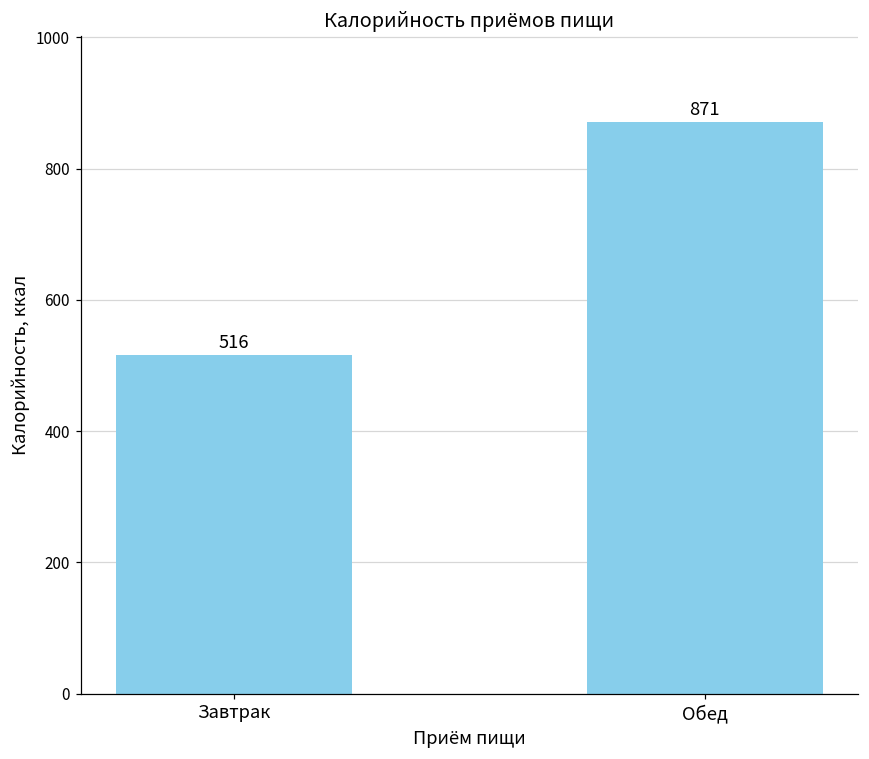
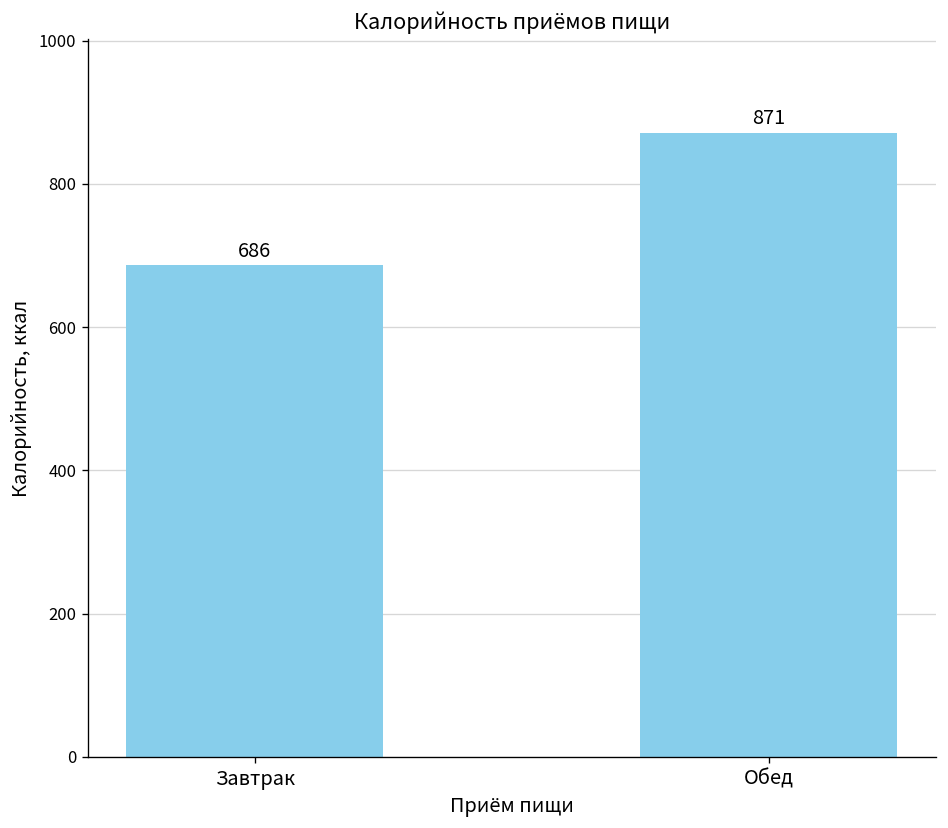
Завтрак: 516 -> 686
